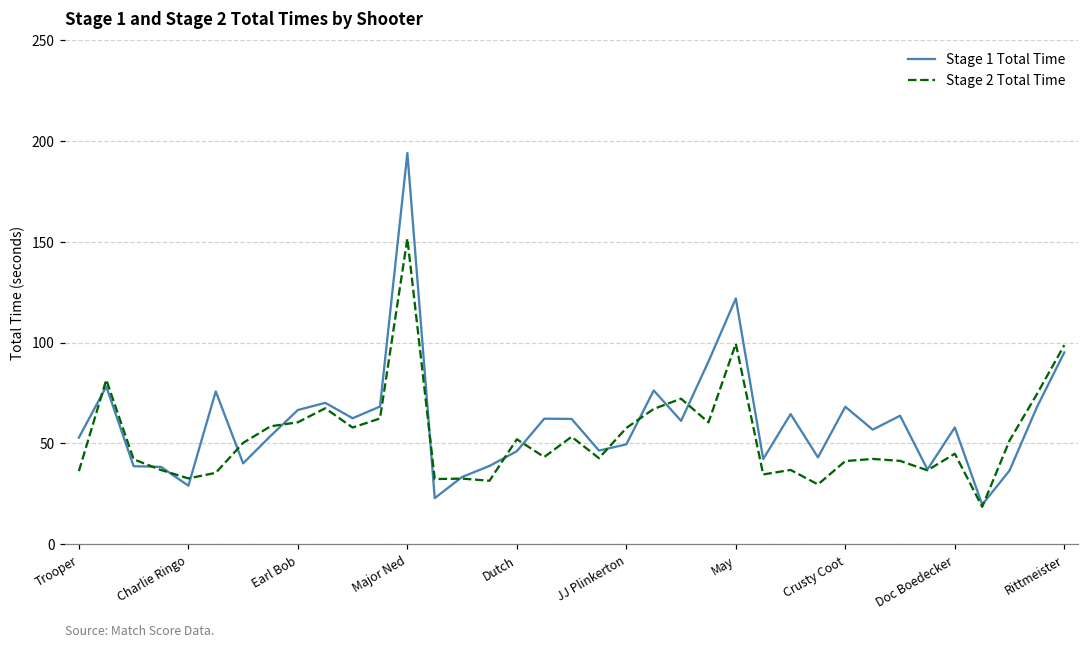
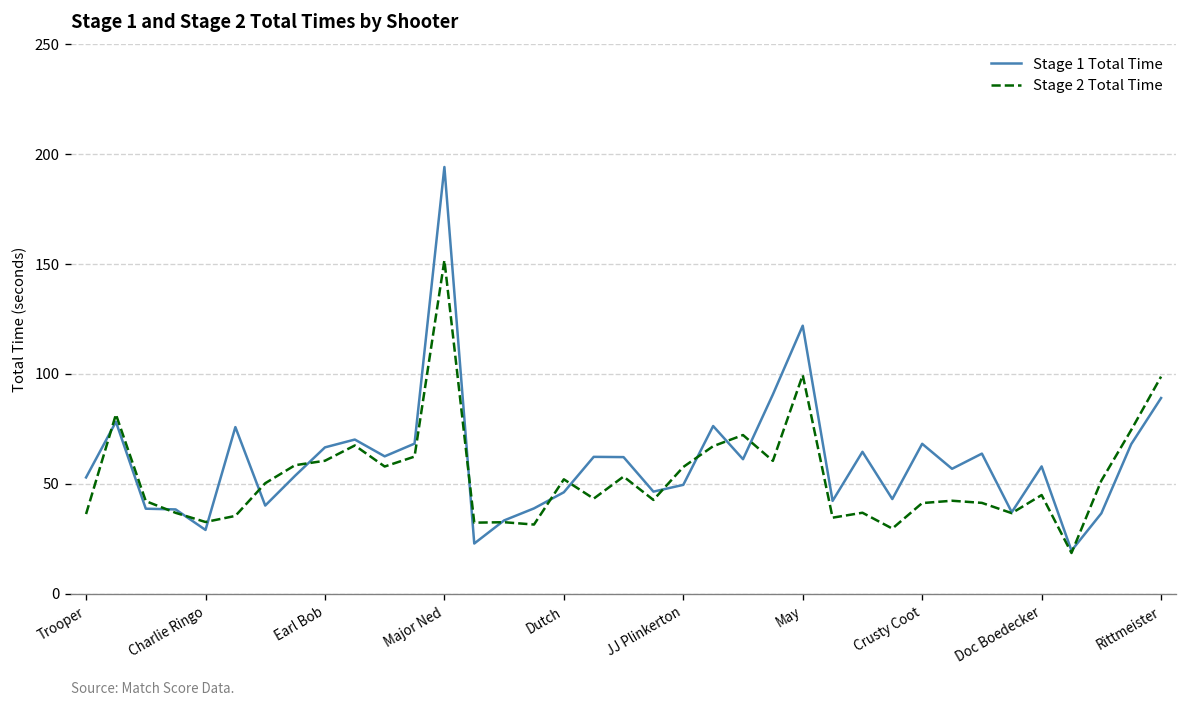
Stage 1 Total Time, Rittmeister: 95 -> 89
